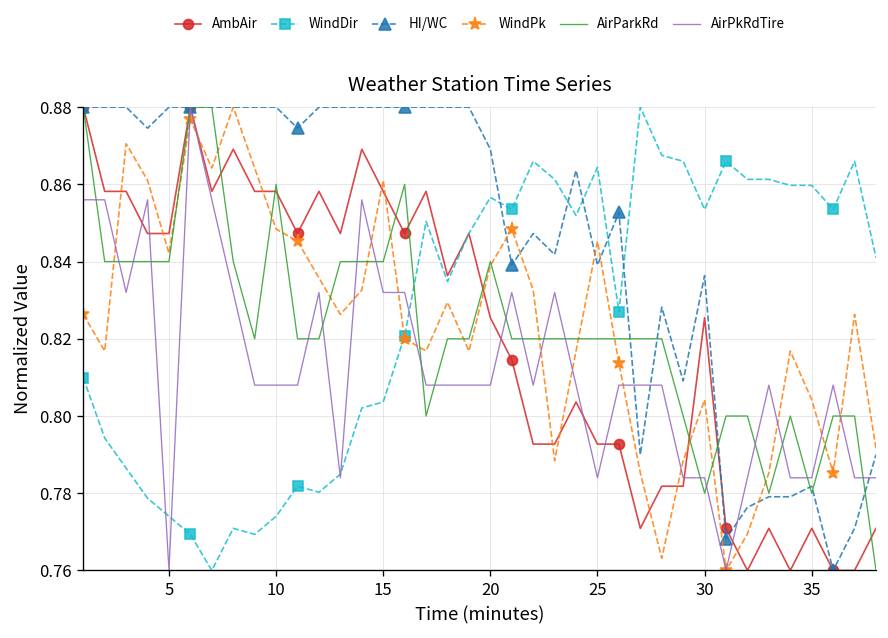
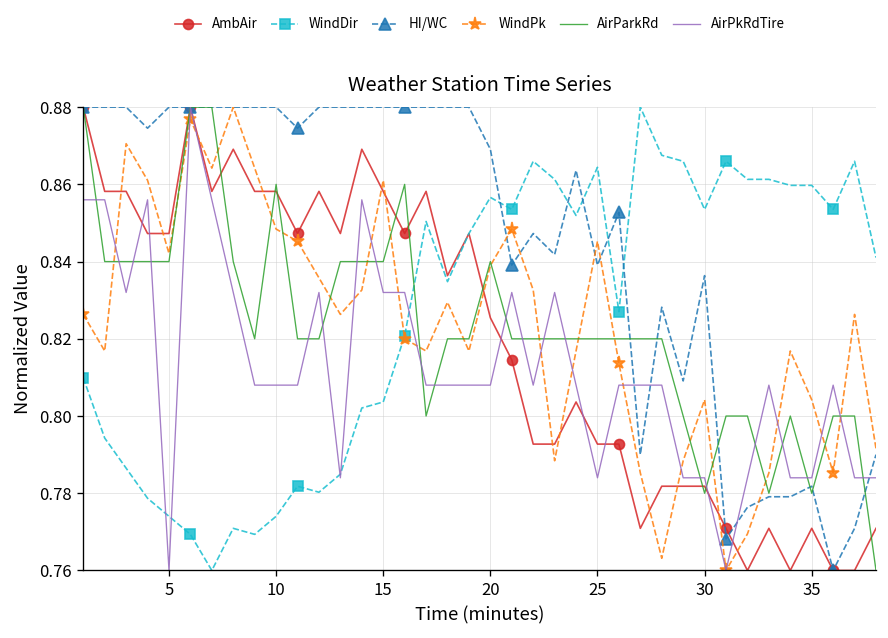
AmbAir, 30: 0.825 -> 0.782
